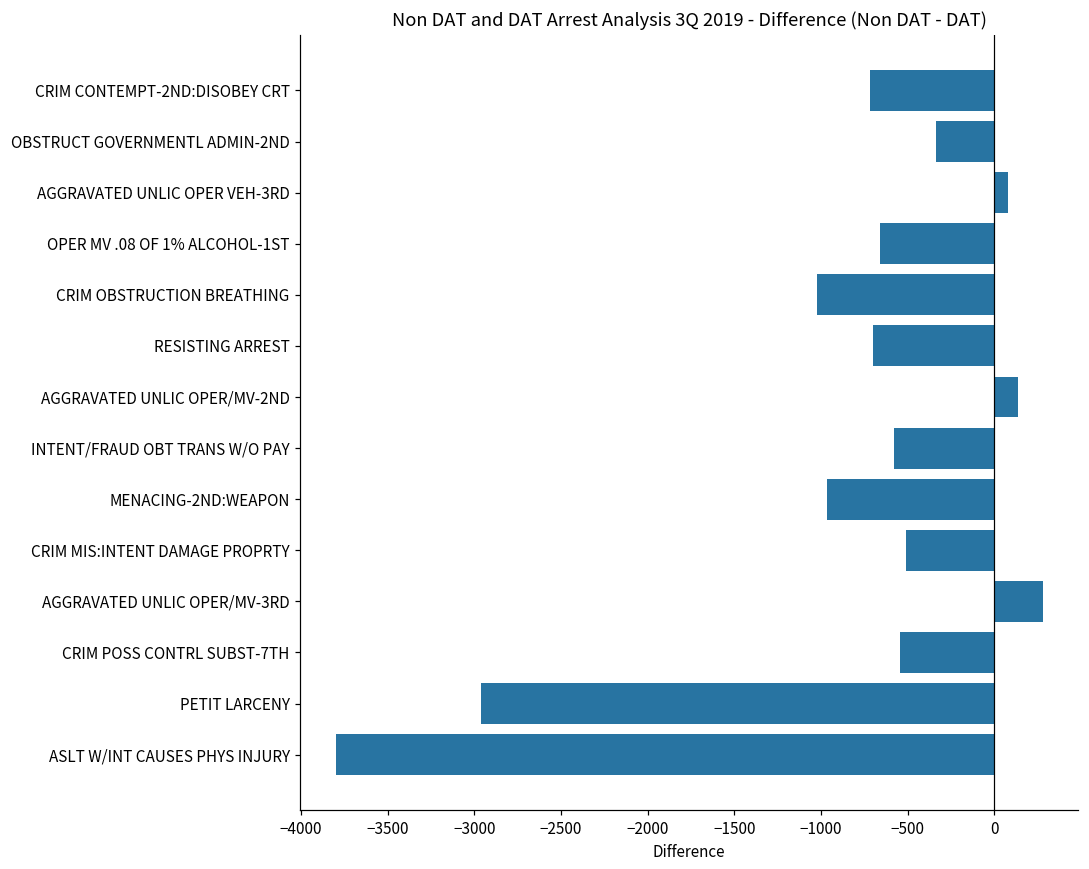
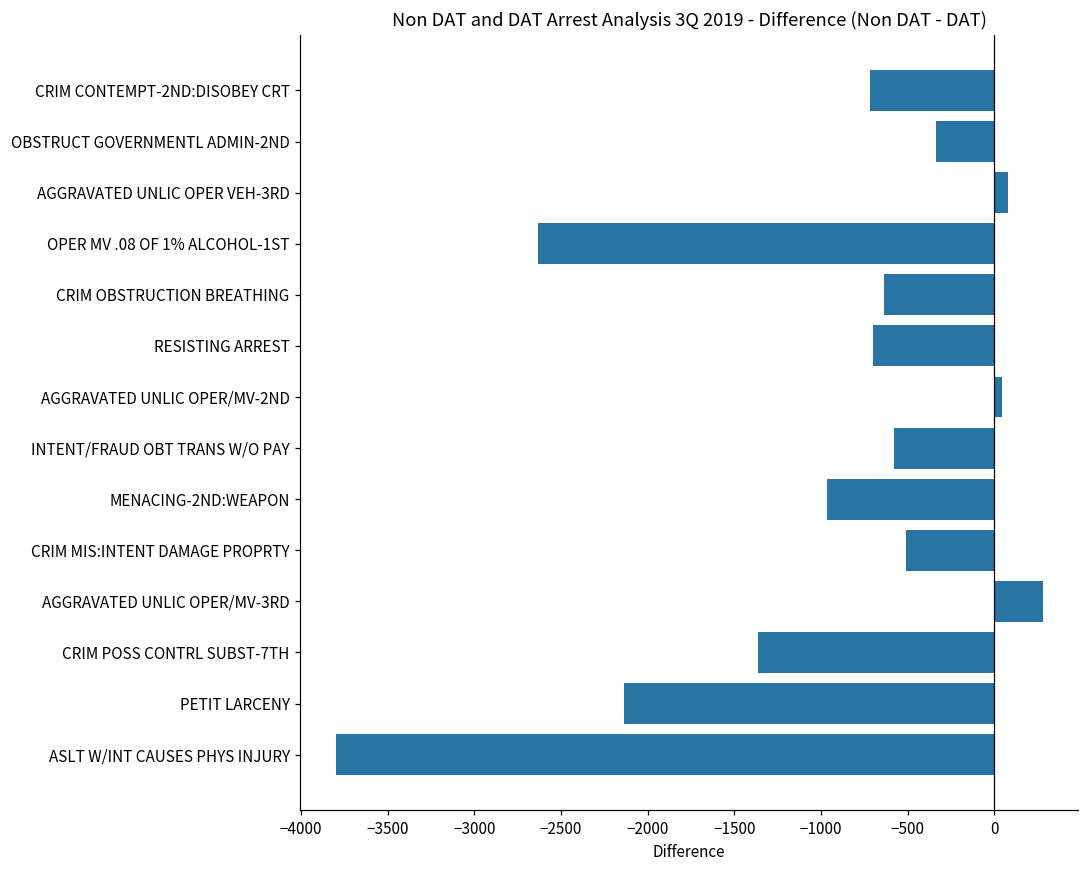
OPER MV .08 OF 1% ALCOHOL-1ST: -660 -> -2640
CRIM OBSTRUCTION BREATHING: -1020 -> -640
AGGRAVATED UNLIC OPER/MV-2ND: 140 -> 40
CRIM POSS CONTRL SUBST-7TH: -540 -> -1360
PETIT LARCENY: -2960 -> -2140
